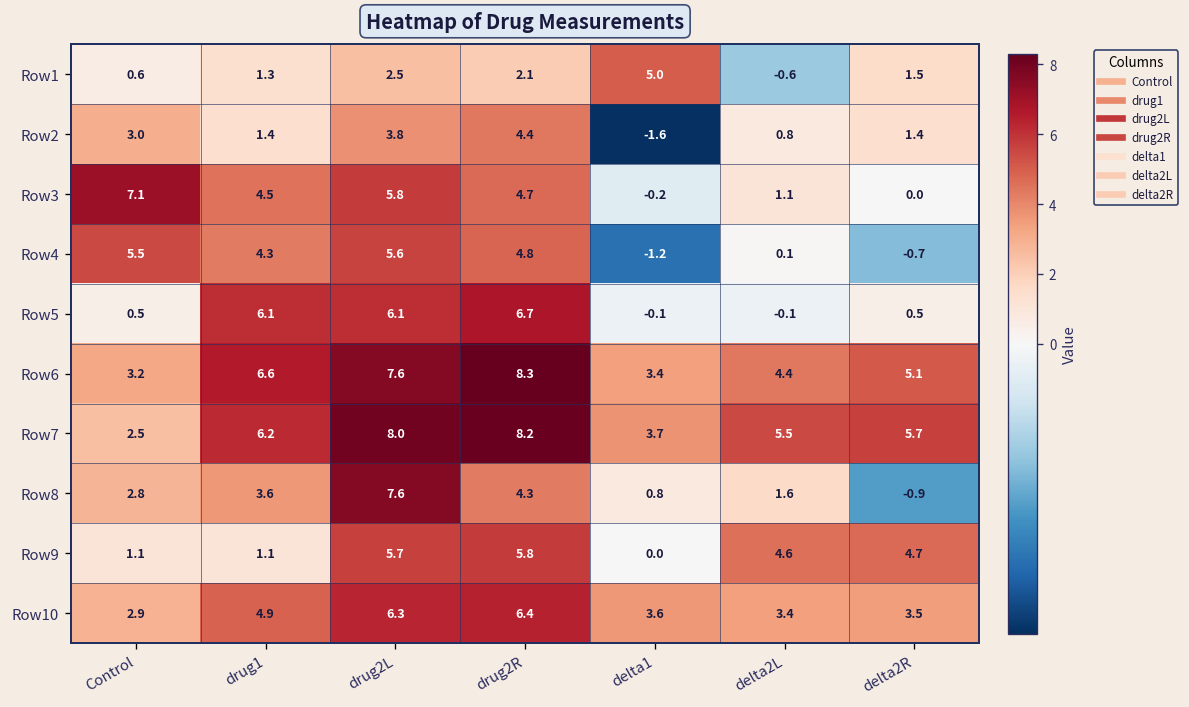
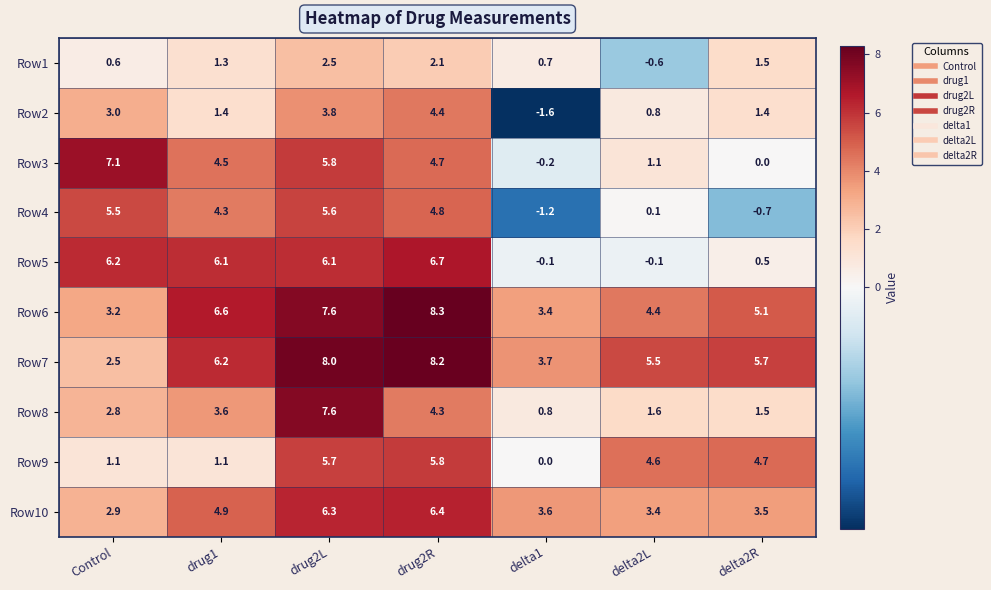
Row1, delta1: 5.0 -> 0.7
Row5, Control: 0.5 -> 6.2
Row8, delta2R: -0.9 -> 1.5
